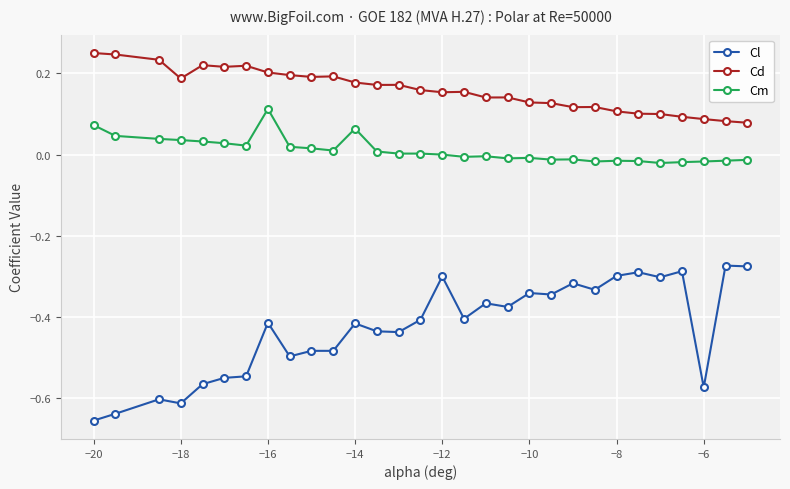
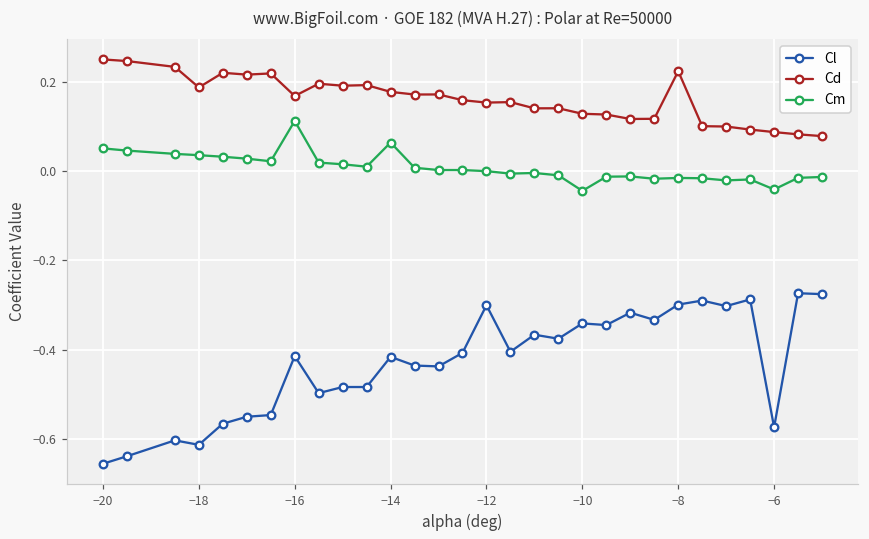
Cm, −20: 0.07 -> 0.05
Cd, −16: 0.20 -> 0.17
Cm, −10: -0.01 -> -0.04
Cd, −8: 0.11 -> 0.22
Cm, −6: -0.02 -> -0.04
